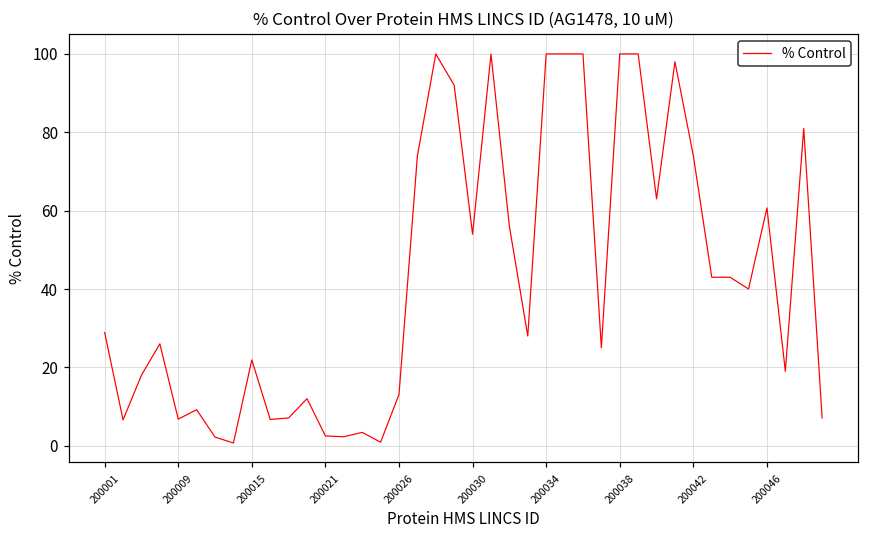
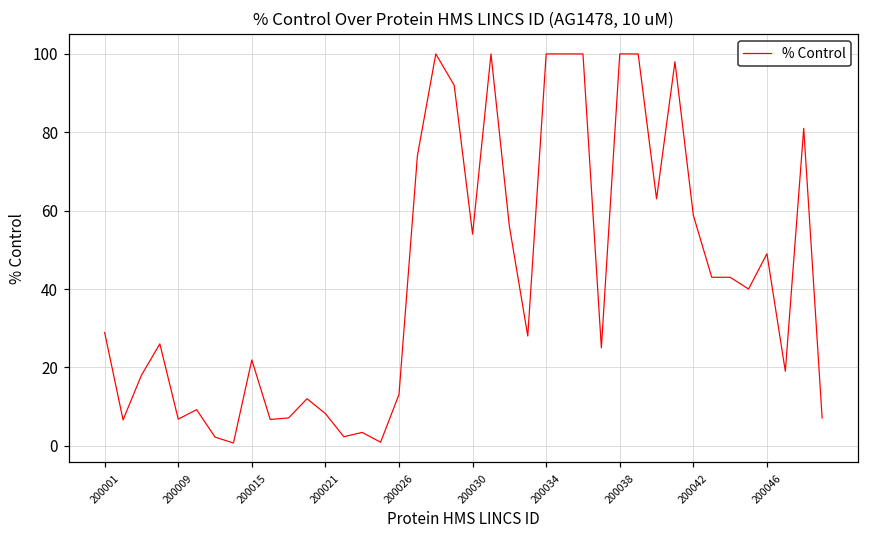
200021: 3 -> 8
200042: 74 -> 59
200046: 61 -> 49
